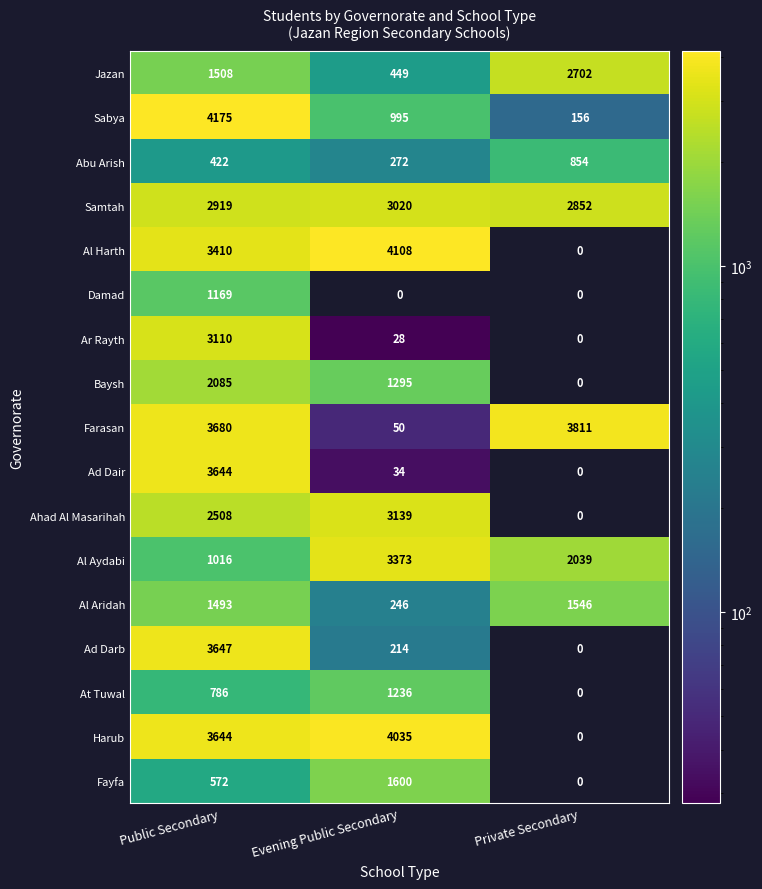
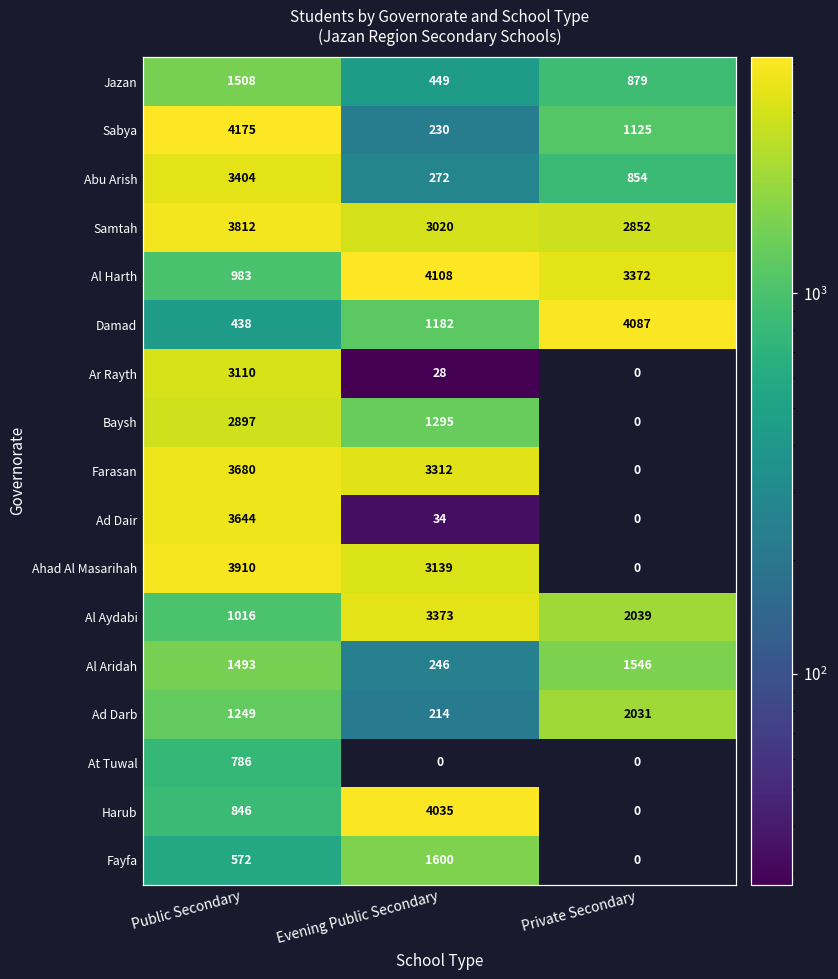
Jazan, Private Secondary: 2702 -> 879
Sabya, Evening Public Secondary: 995 -> 230
Sabya, Private Secondary: 156 -> 1125
Abu Arish, Public Secondary: 422 -> 3404
Samtah, Public Secondary: 2919 -> 3812
Al Harth, Public Secondary: 3410 -> 983
Al Harth, Private Secondary: 0 -> 3372
Damad, Public Secondary: 1169 -> 438
Damad, Evening Public Secondary: 0 -> 1182
Damad, Private Secondary: 0 -> 4087
Baysh, Public Secondary: 2085 -> 2897
Farasan, Evening Public Secondary: 50 -> 3312
Farasan, Private Secondary: 3811 -> 0
Ahad Al Masarihah, Public Secondary: 2508 -> 3910
Ad Darb, Public Secondary: 3647 -> 1249
Ad Darb, Private Secondary: 0 -> 2031
At Tuwal, Evening Public Secondary: 1236 -> 0
Harub, Public Secondary: 3644 -> 846
